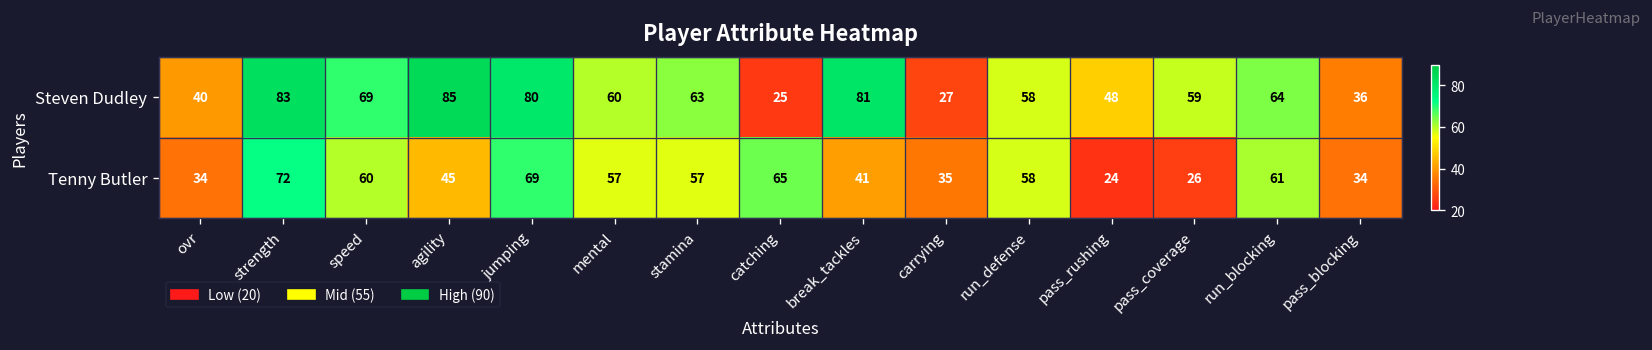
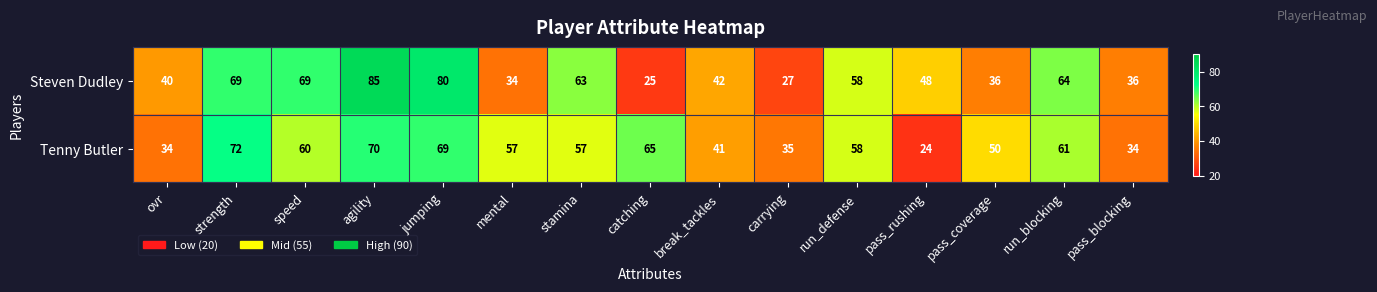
Steven Dudley, strength: 83 -> 69
Steven Dudley, mental: 60 -> 34
Steven Dudley, break_tackles: 81 -> 42
Steven Dudley, pass_coverage: 59 -> 36
Tenny Butler, agility: 45 -> 70
Tenny Butler, pass_coverage: 26 -> 50
